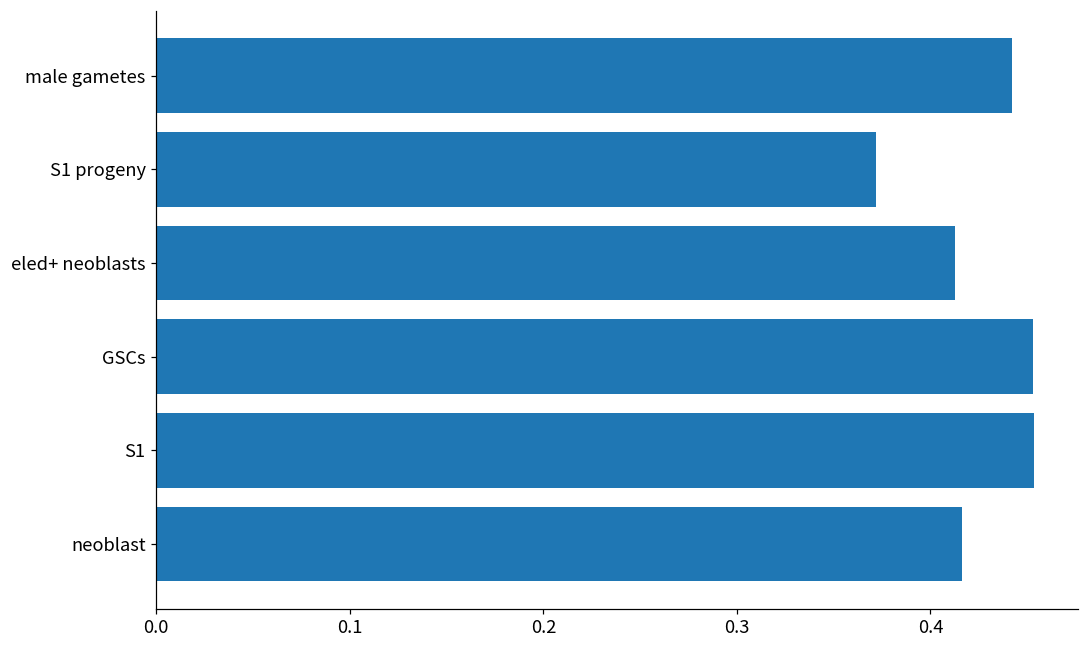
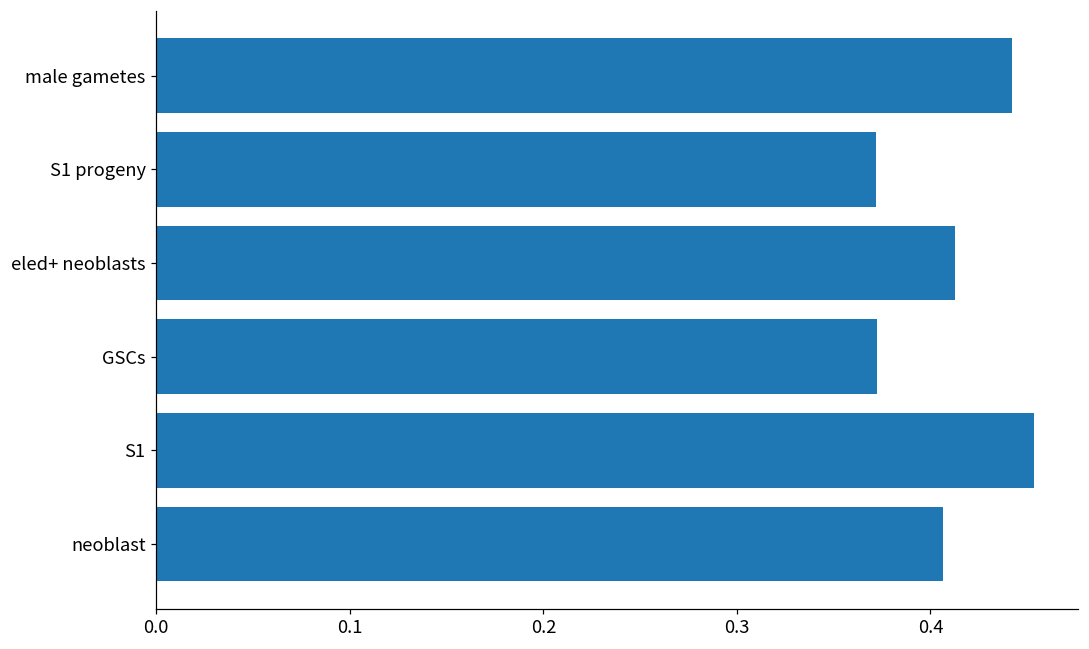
GSCs: 0.453 -> 0.373
neoblast: 0.416 -> 0.406
